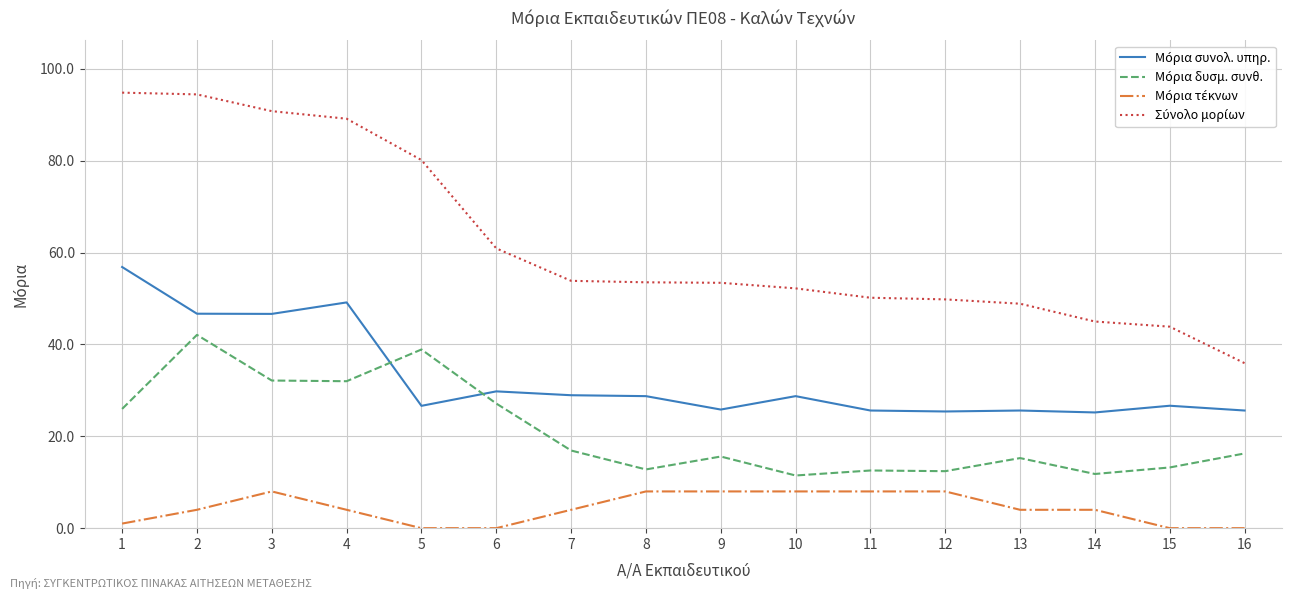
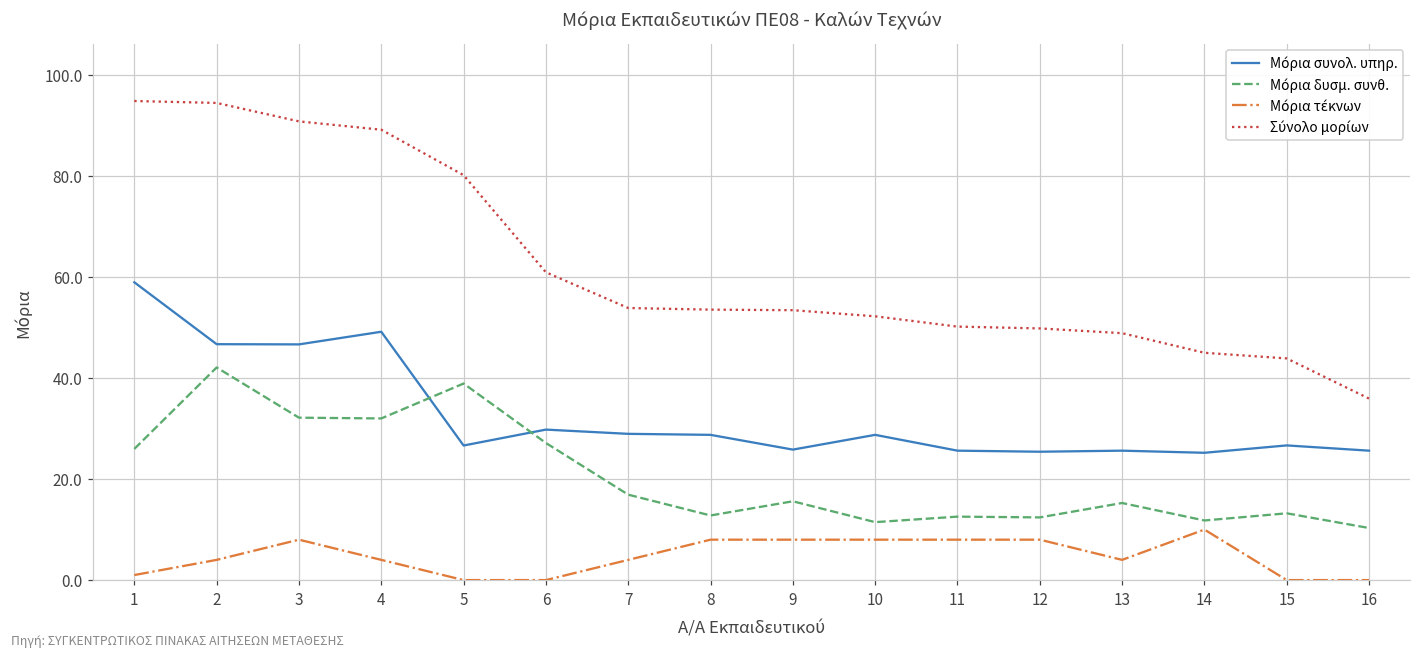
Μόρια συνολ. υπηρ., 1: 57 -> 59
Μόρια τέκνων, 14: 4 -> 10
Μόρια δυσμ. συνθ., 16: 16 -> 10
